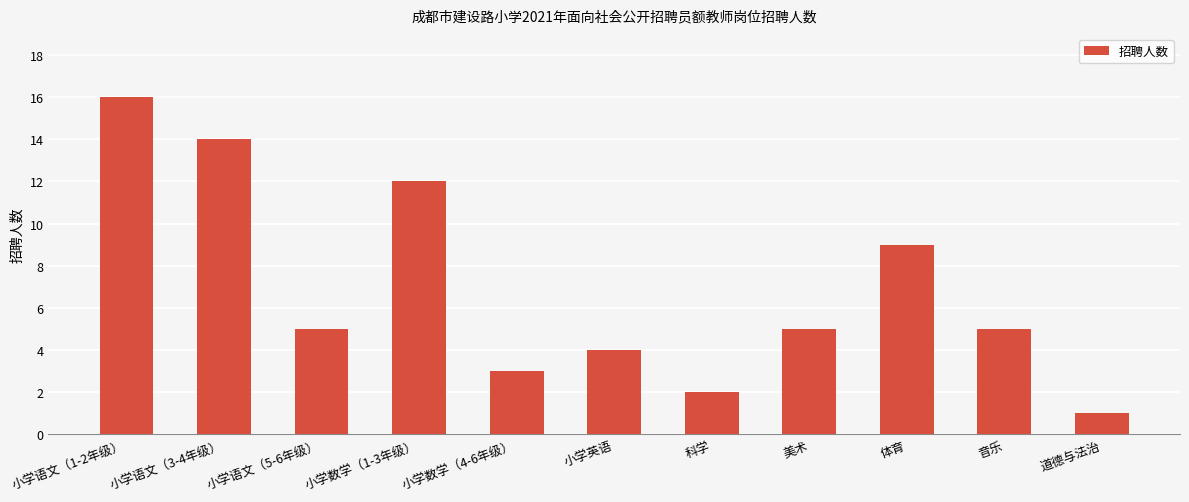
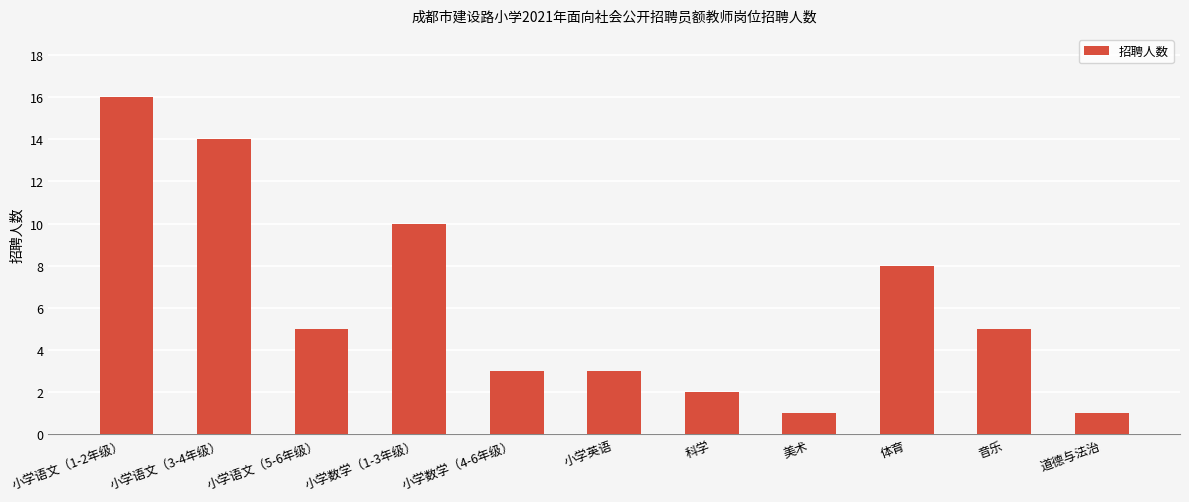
小学数学（1-3年级）: 12 -> 10
小学英语: 4 -> 3
美术: 5 -> 1
体育: 9 -> 8
